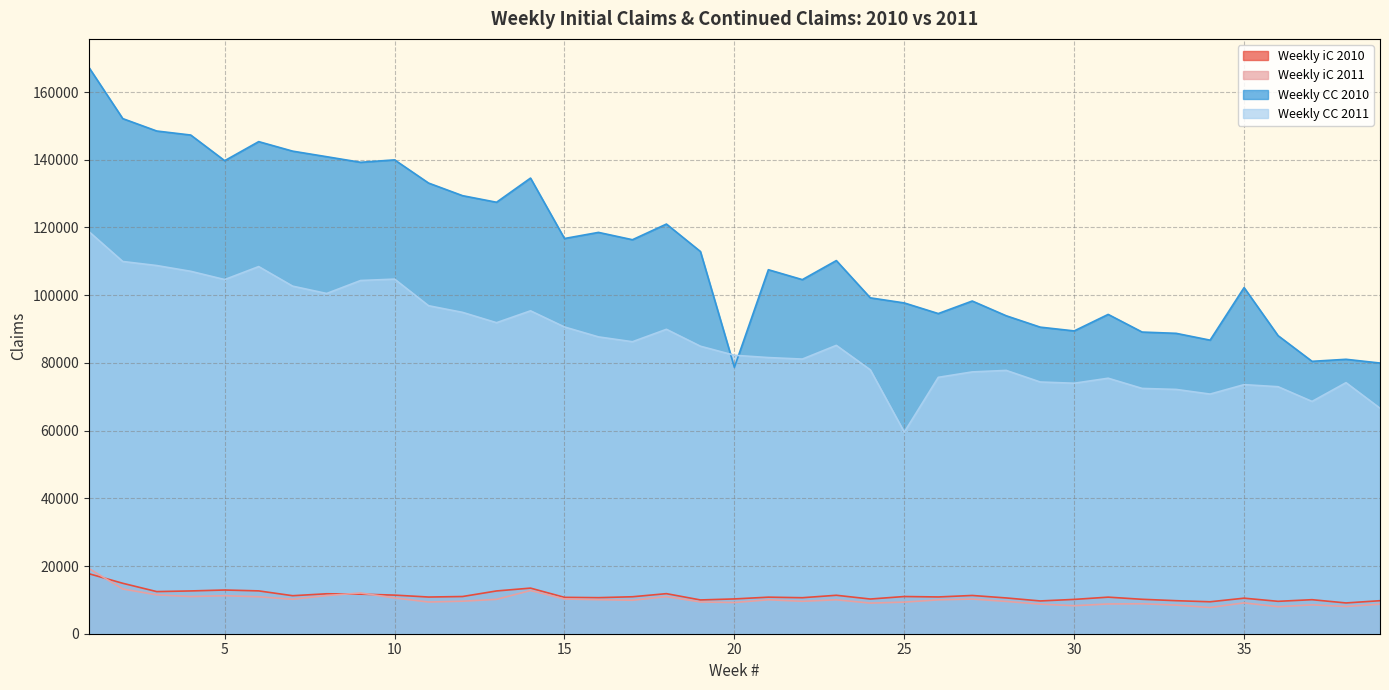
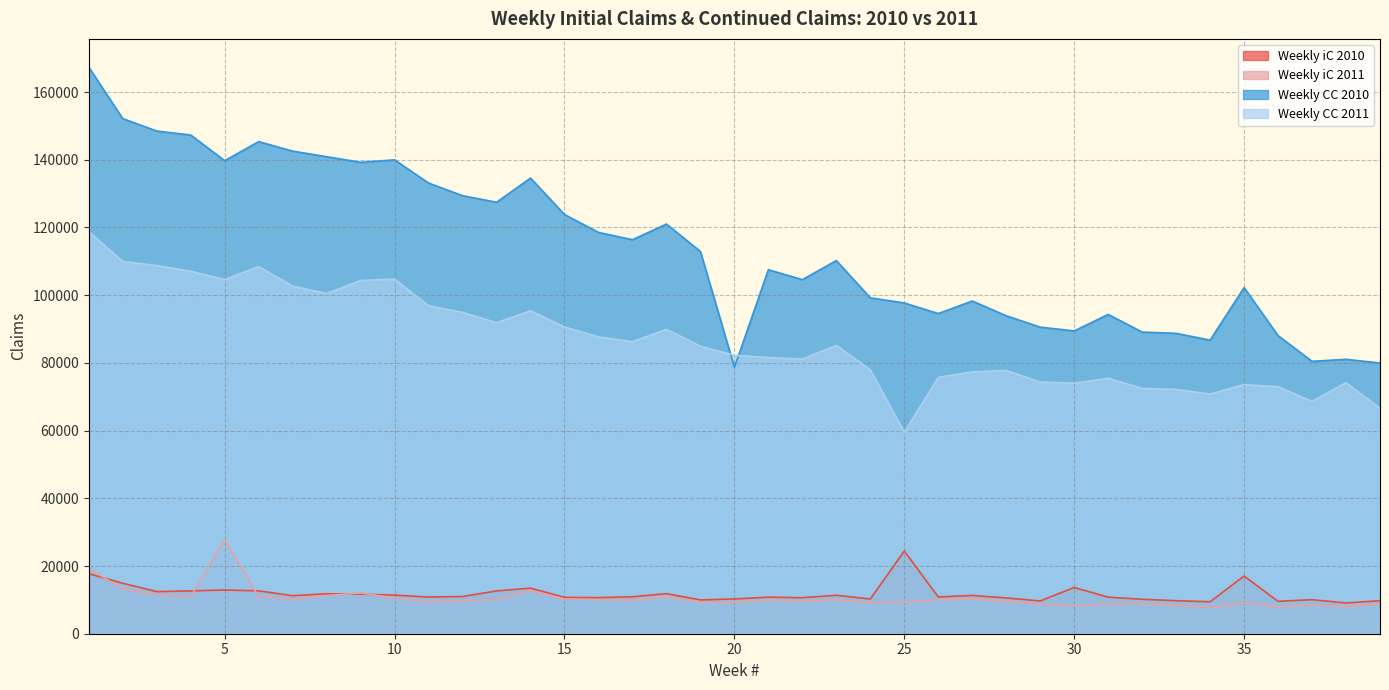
Weekly iC 2011, 5: 11000 -> 28000
Weekly CC 2010, 15: 117000 -> 124000
Weekly iC 2010, 25: 11000 -> 24000
Weekly iC 2010, 30: 10000 -> 14000
Weekly iC 2010, 35: 10000 -> 17000
